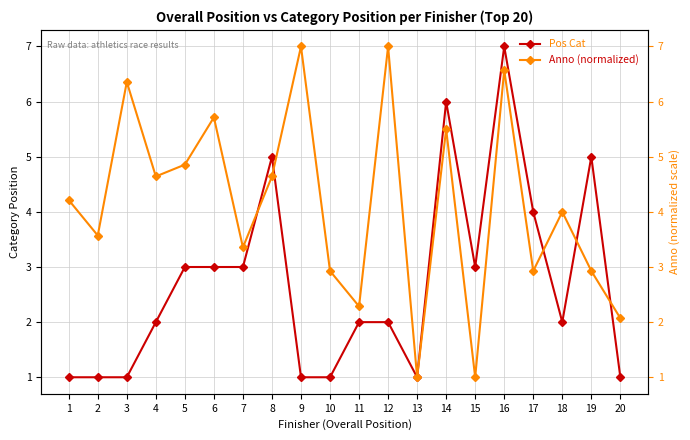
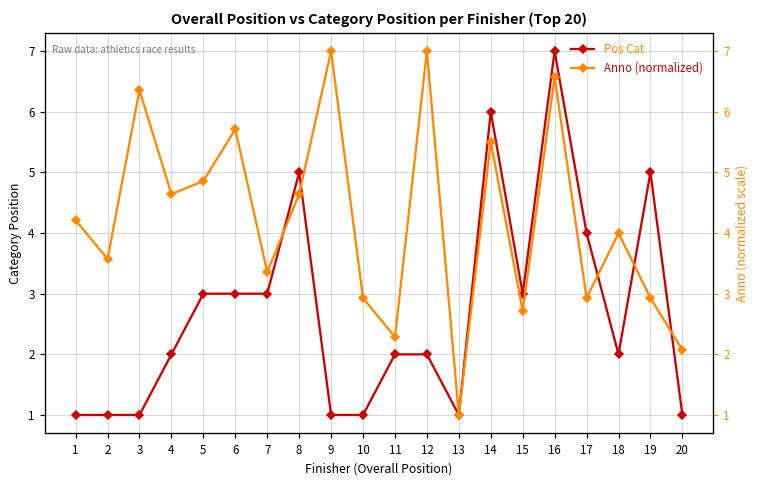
Anno (normalized), 15: 1.0 -> 2.7
